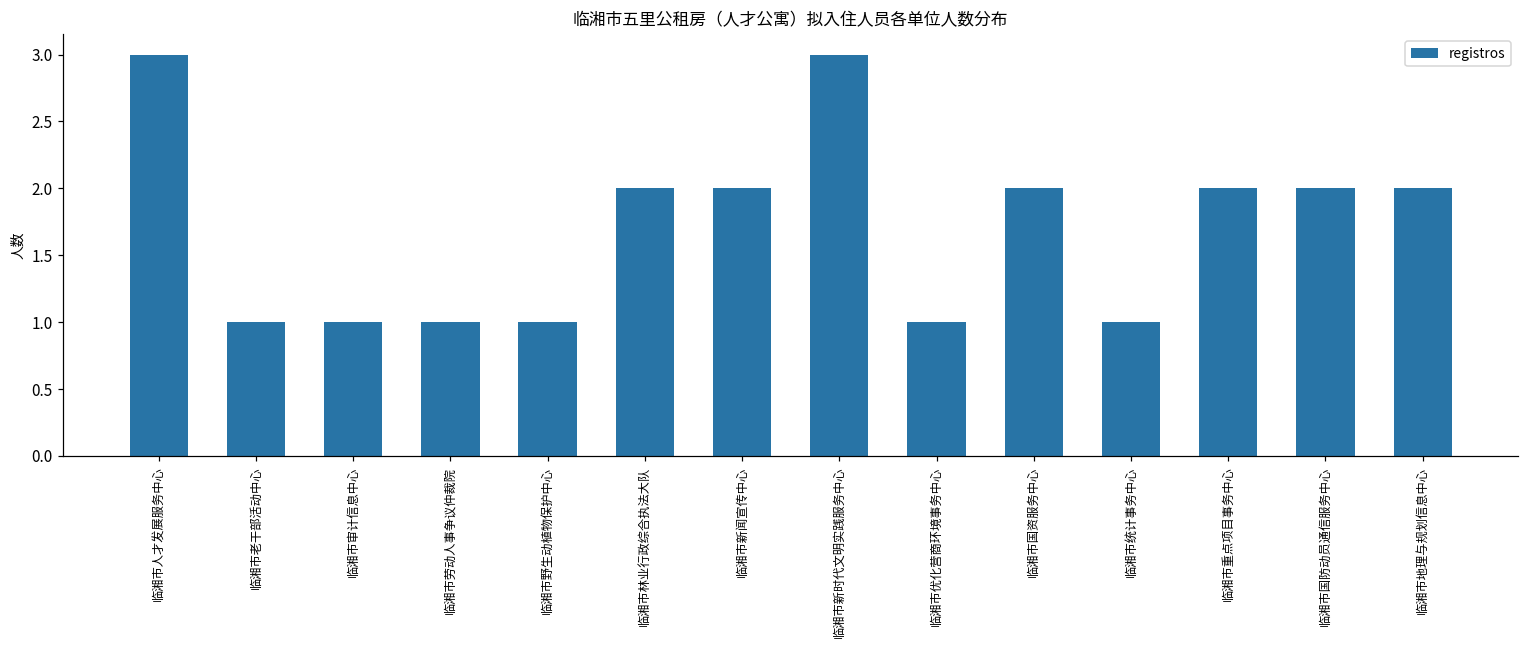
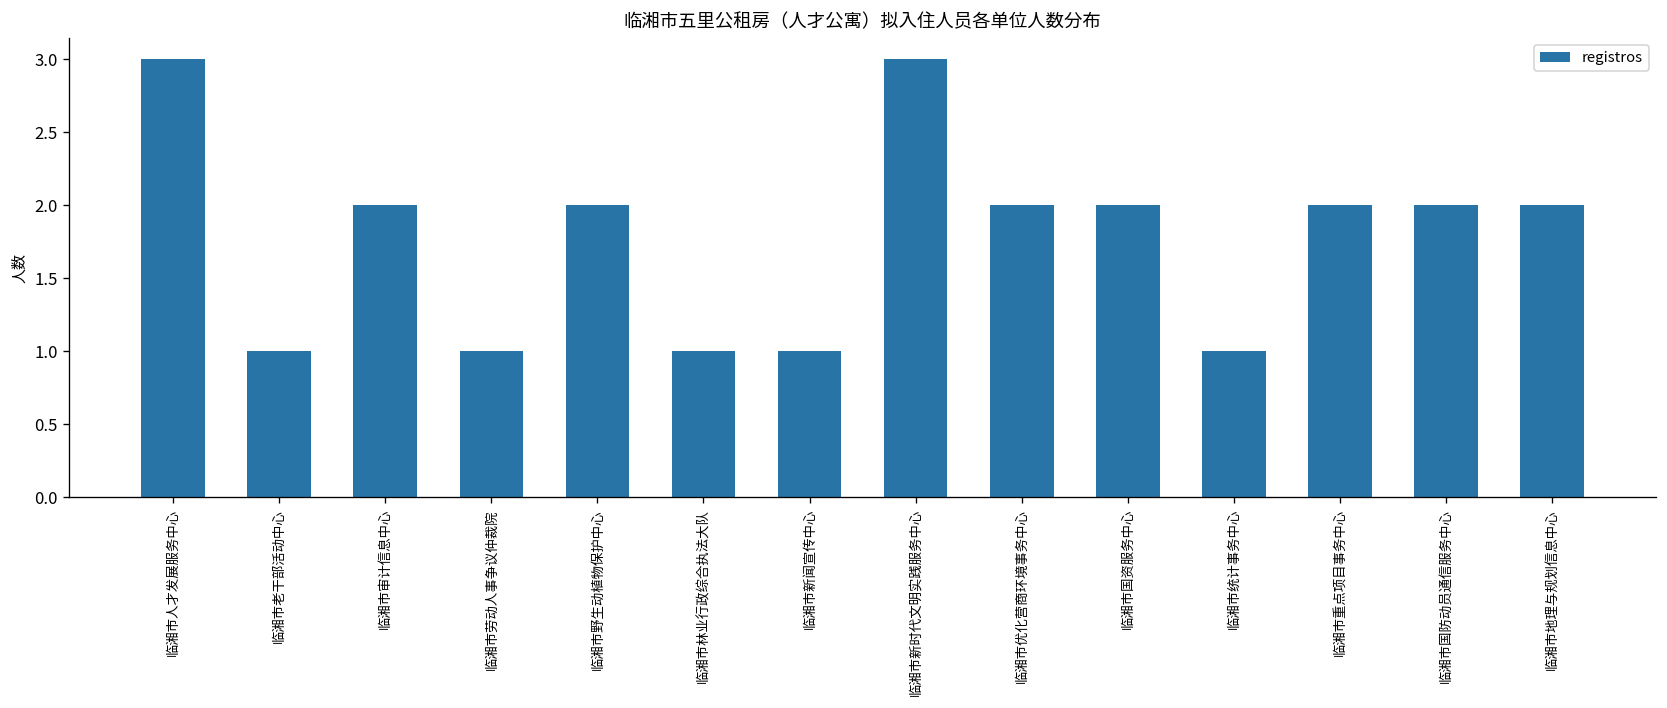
临湘市审计信息中心: 1 -> 2
临湘市野生动植物保护中心: 1 -> 2
临湘市林业行政综合执法大队: 2 -> 1
临湘市新闻宣传中心: 2 -> 1
临湘市优化营商环境事务中心: 1 -> 2
